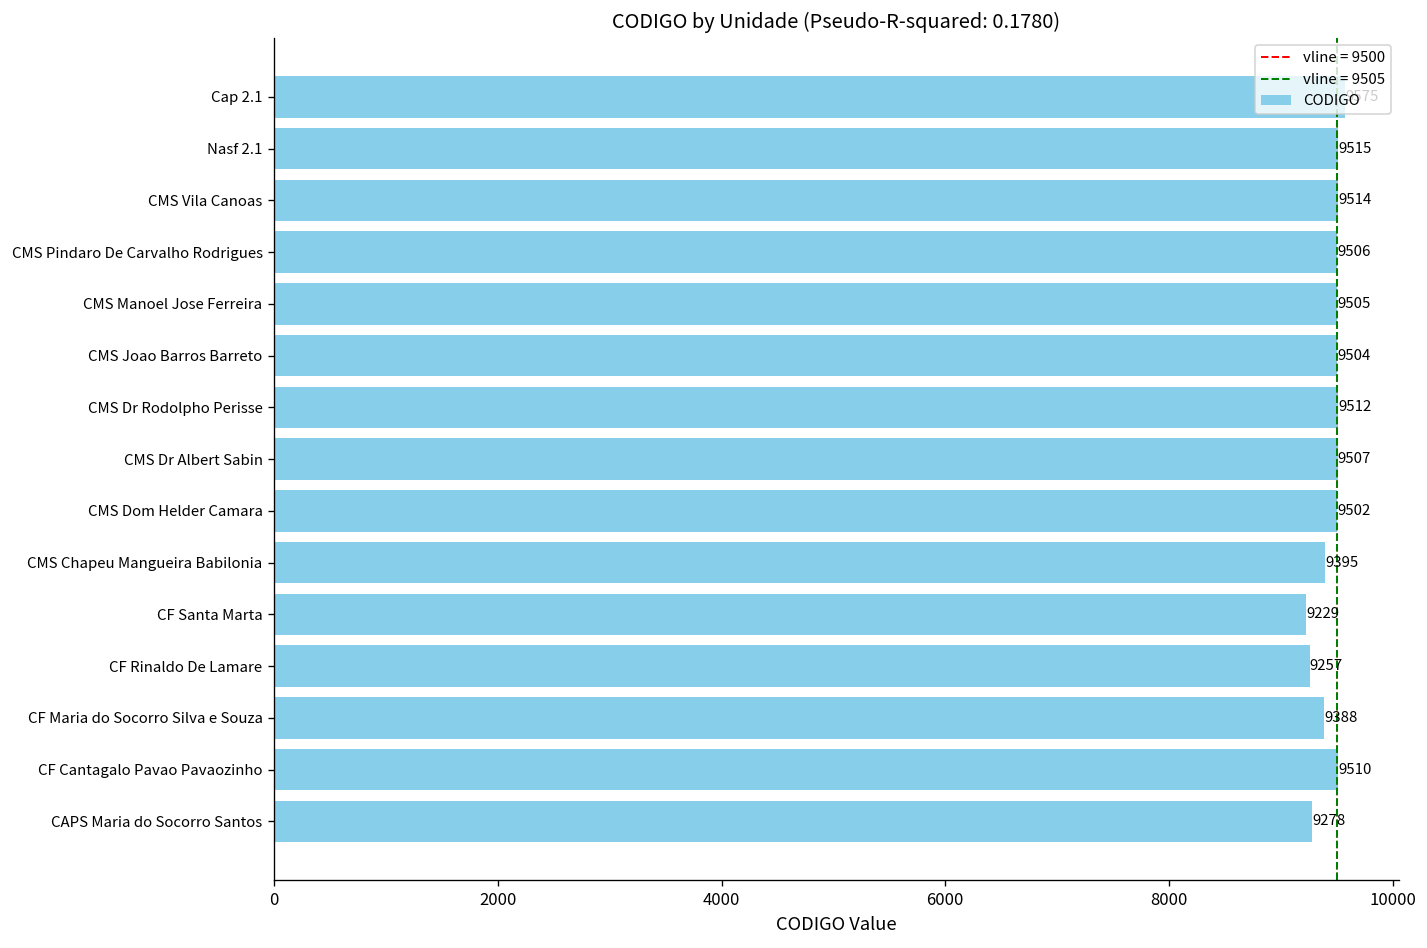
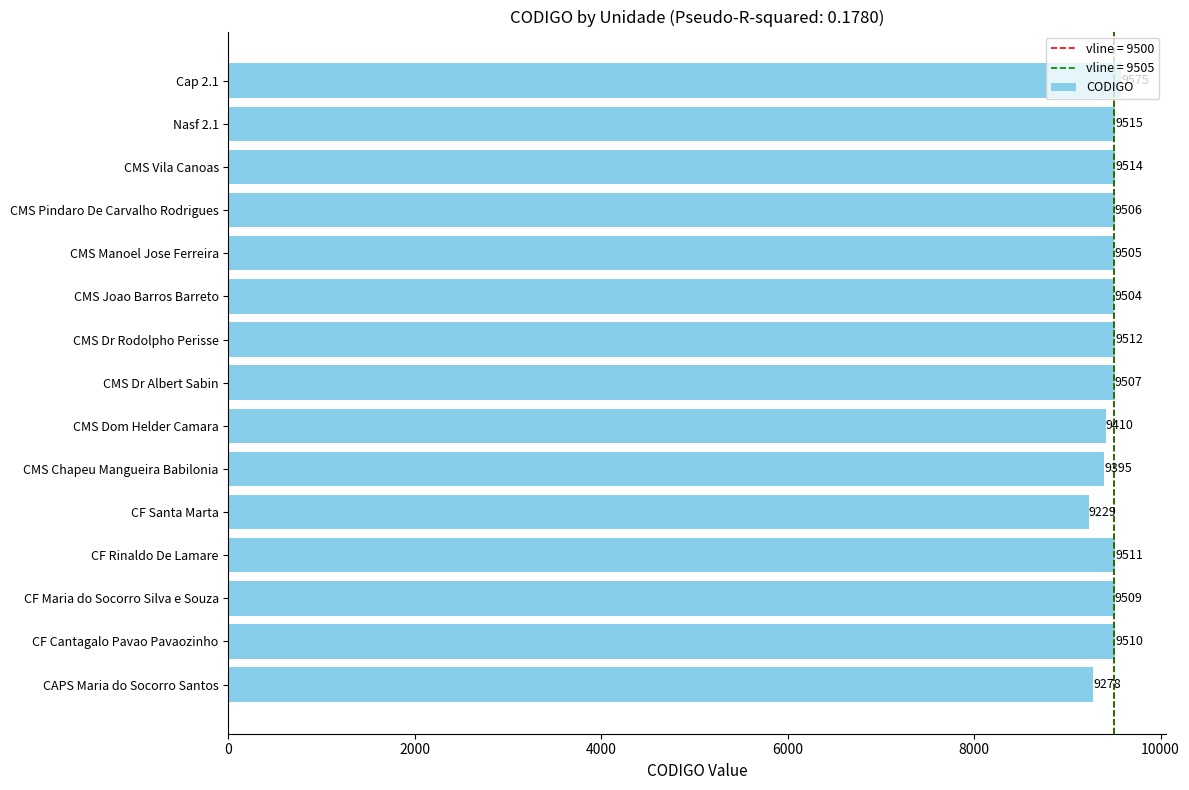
CMS Dom Helder Camara: 9502 -> 9410
CF Rinaldo De Lamare: 9257 -> 9511
CF Maria do Socorro Silva e Souza: 9388 -> 9509
